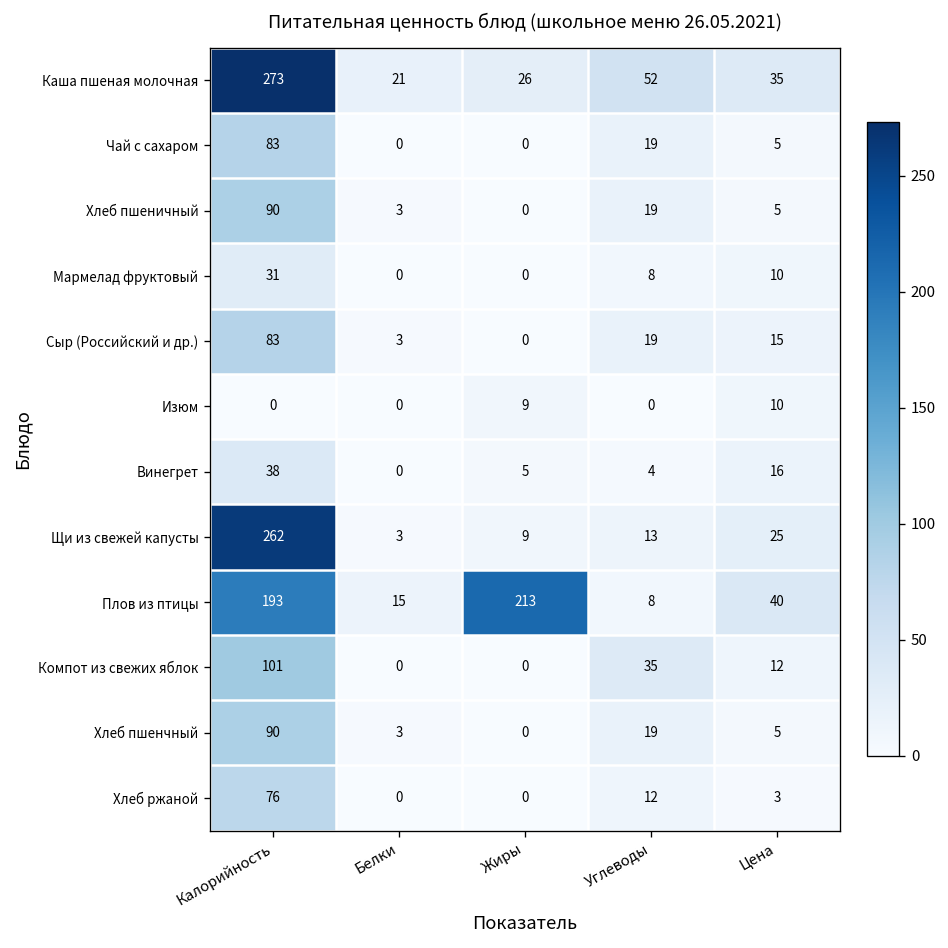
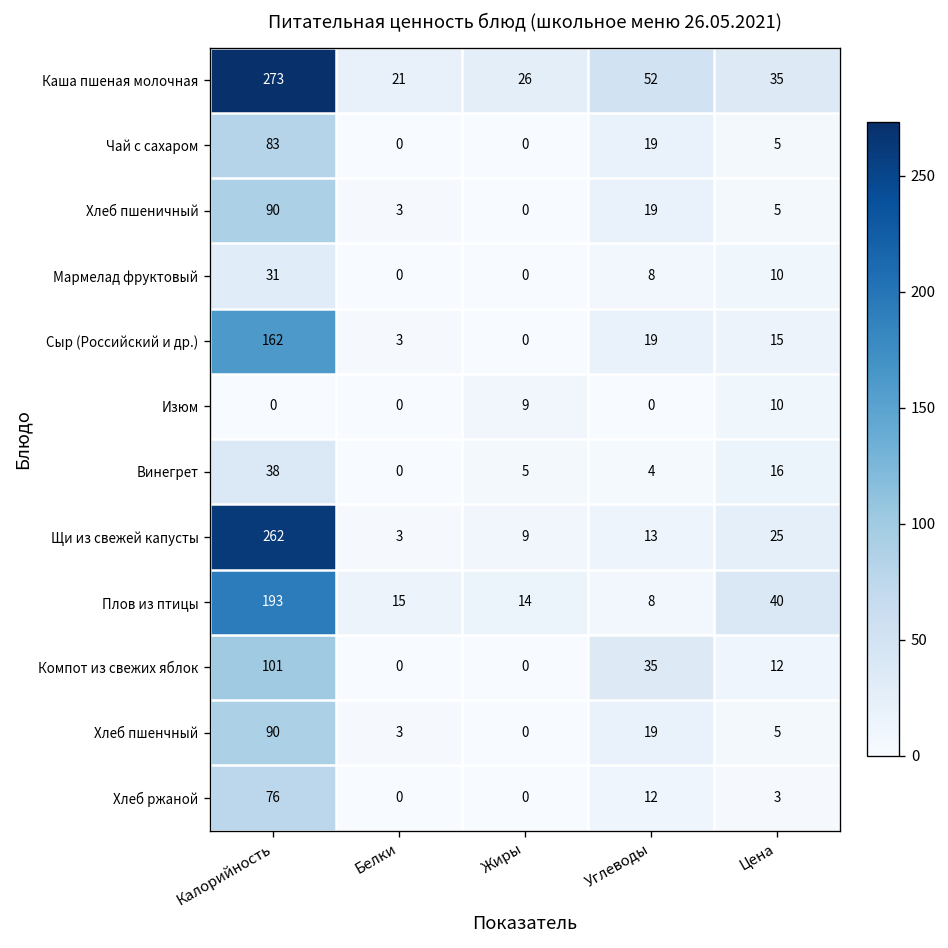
Сыр (Российский и др.), Калорийность: 83 -> 162
Плов из птицы, Жиры: 213 -> 14
